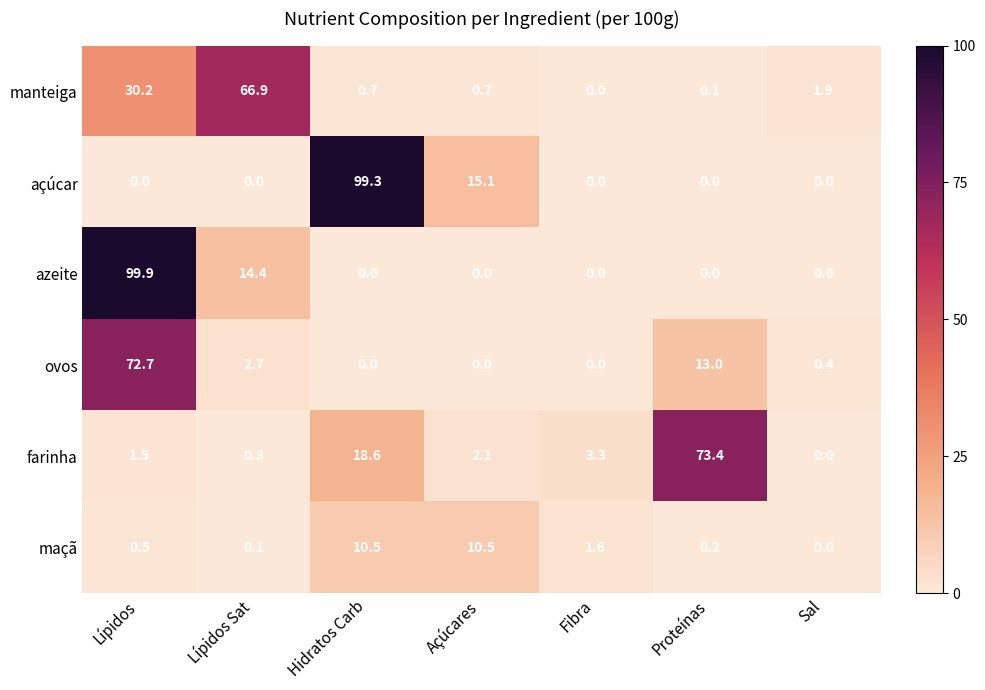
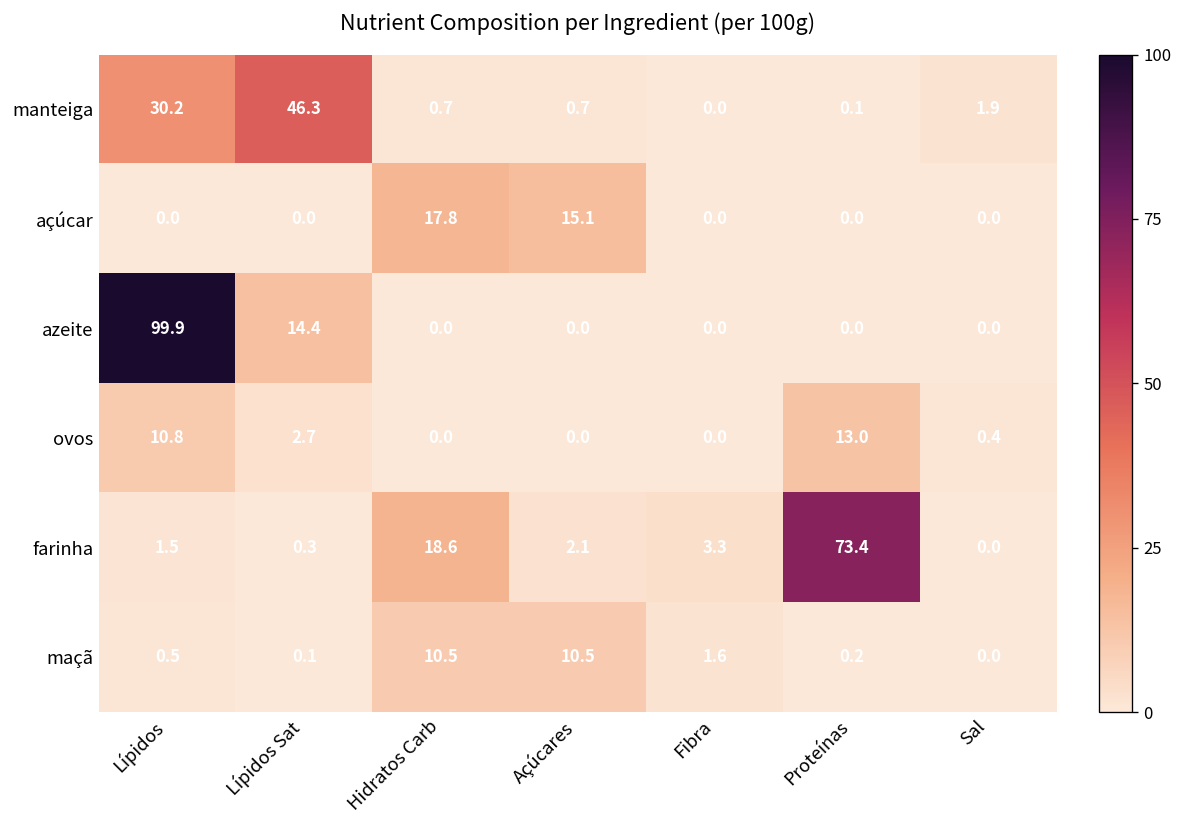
manteiga, Lípidos Sat: 66.9 -> 46.3
açúcar, Hidratos Carb: 99.3 -> 17.8
ovos, Lípidos: 72.7 -> 10.8
